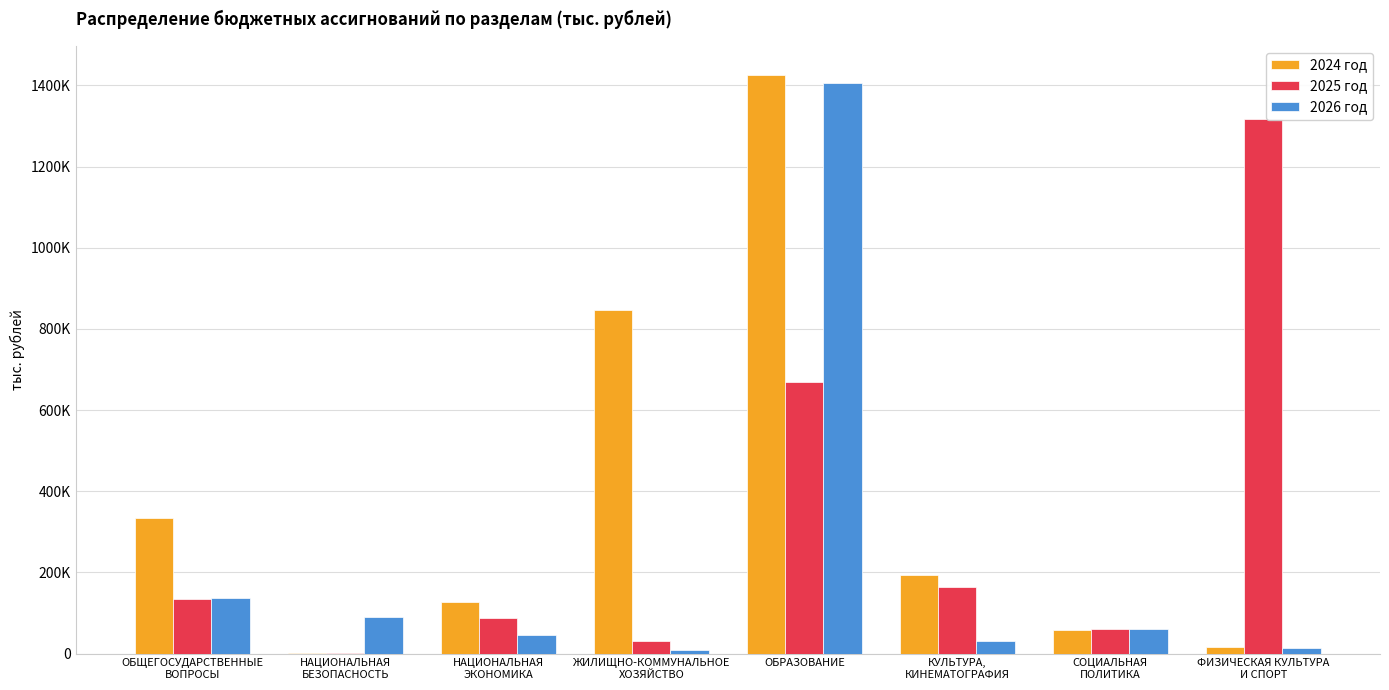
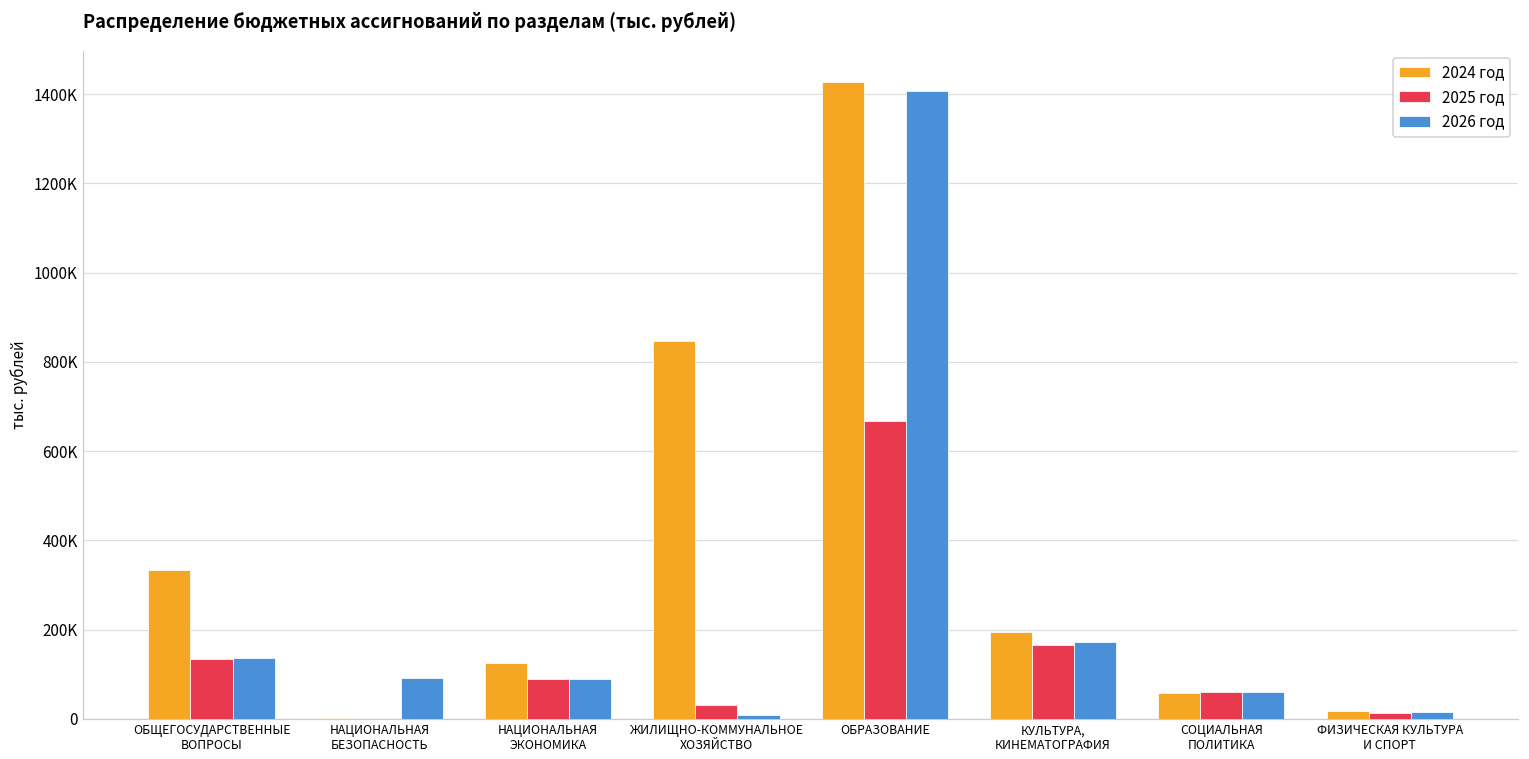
2026 год, НАЦИОНАЛЬНАЯ ЭКОНОМИКА: 50000 -> 90000
2026 год, КУЛЬТУРА, КИНЕМАТОГРАФИЯ: 30000 -> 170000
2025 год, ФИЗИЧЕСКАЯ КУЛЬТУРА И СПОРТ: 1320000 -> 10000
